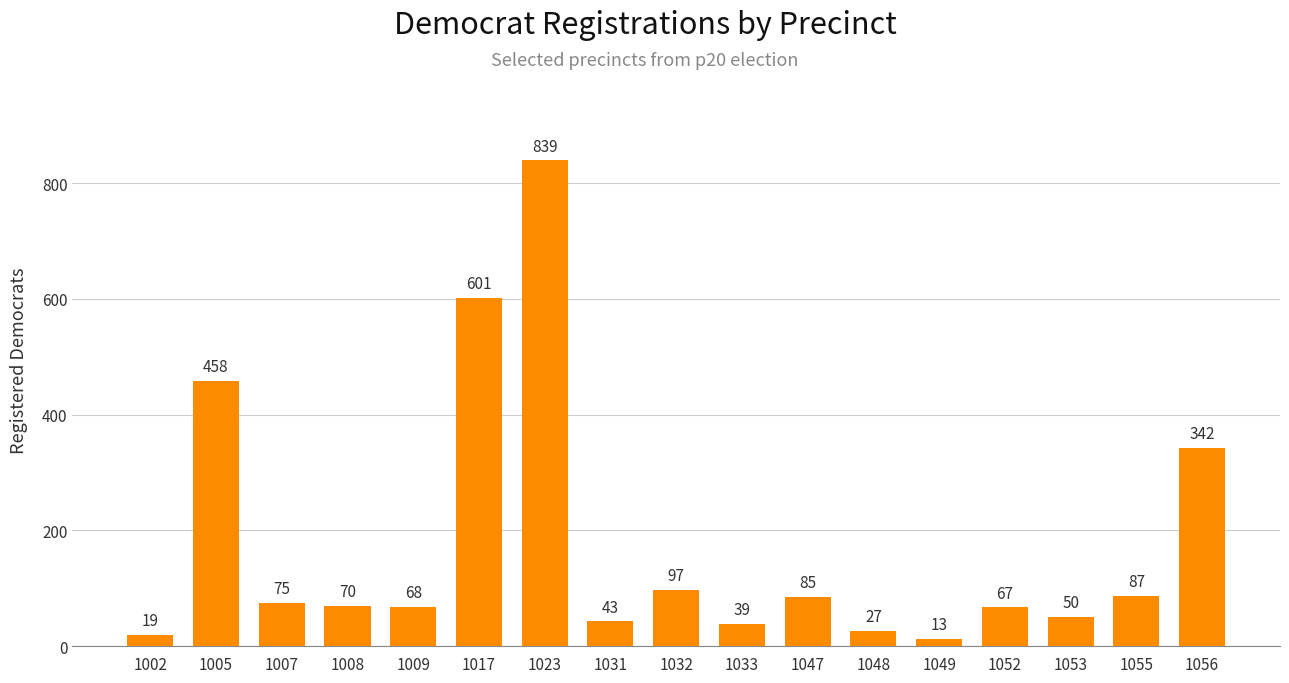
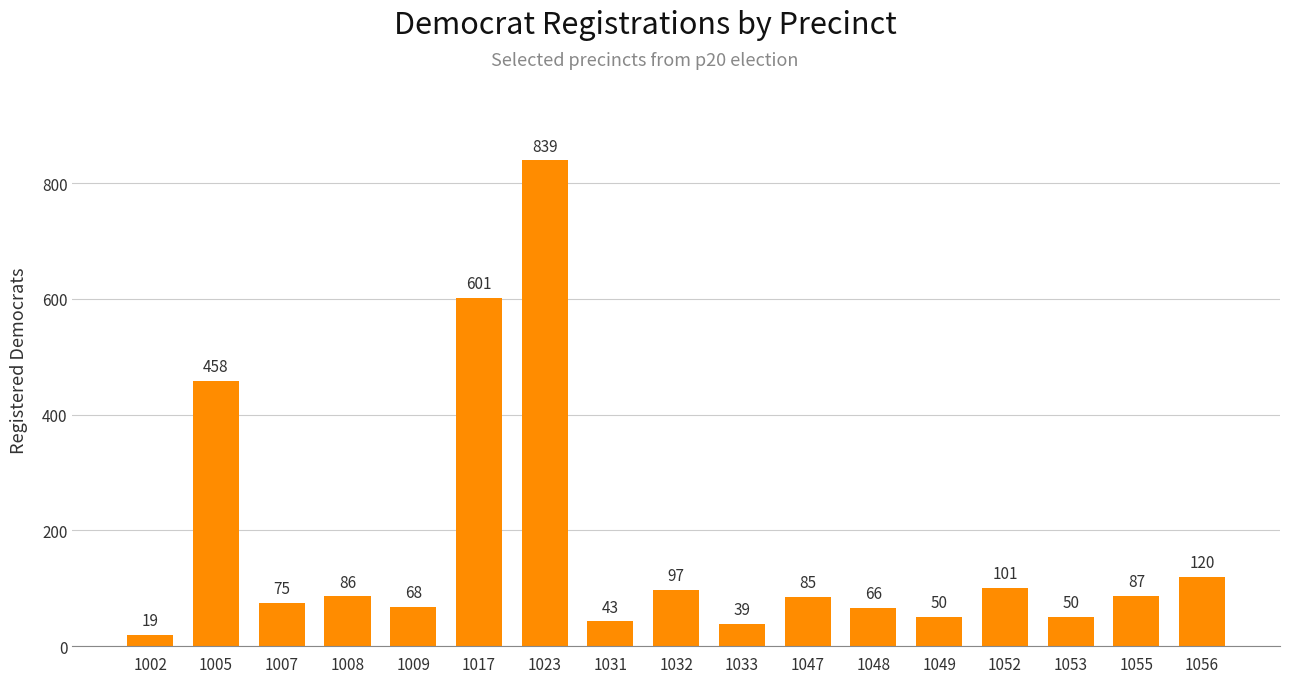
1008: 70 -> 86
1048: 27 -> 66
1049: 13 -> 50
1052: 67 -> 101
1056: 342 -> 120
